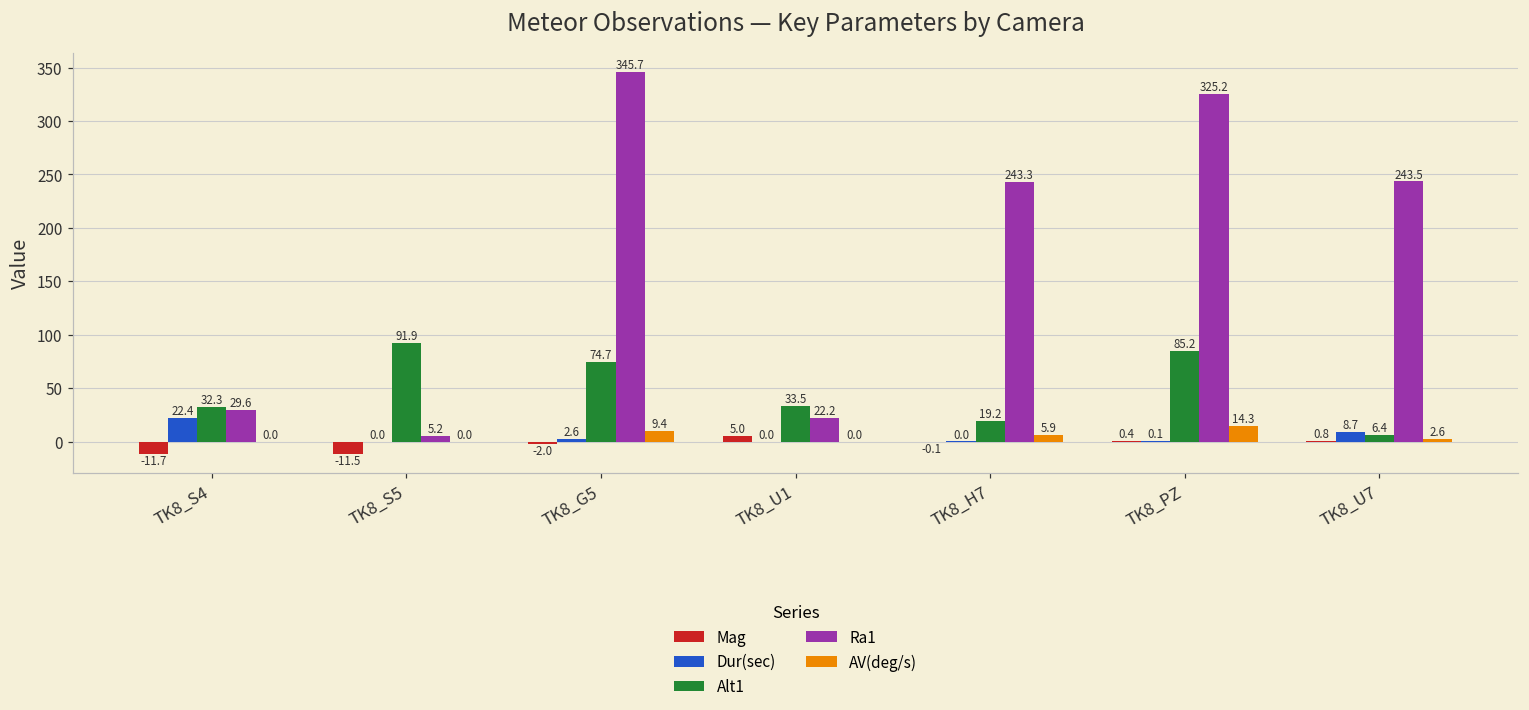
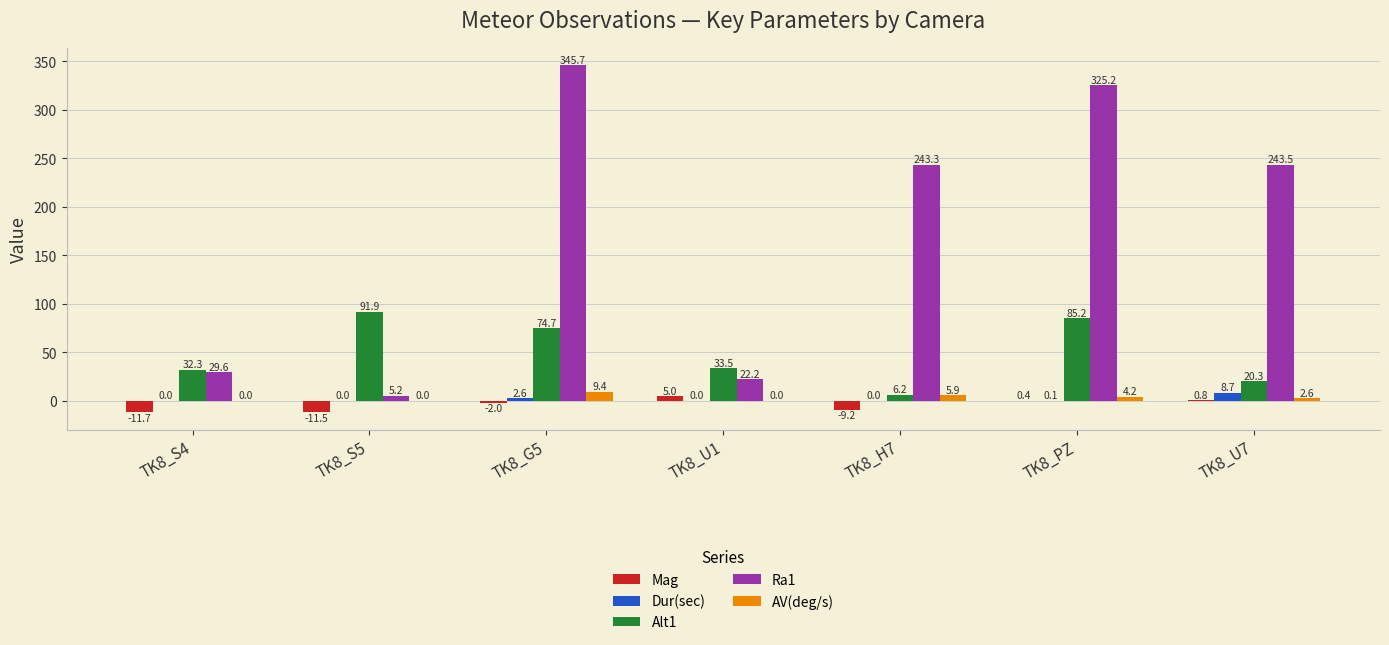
Dur(sec), TK8_S4: 22.4 -> 0.0
Mag, TK8_H7: -0.1 -> -9.2
Alt1, TK8_H7: 19.2 -> 6.2
AV(deg/s), TK8_PZ: 14.3 -> 4.2
Alt1, TK8_U7: 6.4 -> 20.3
